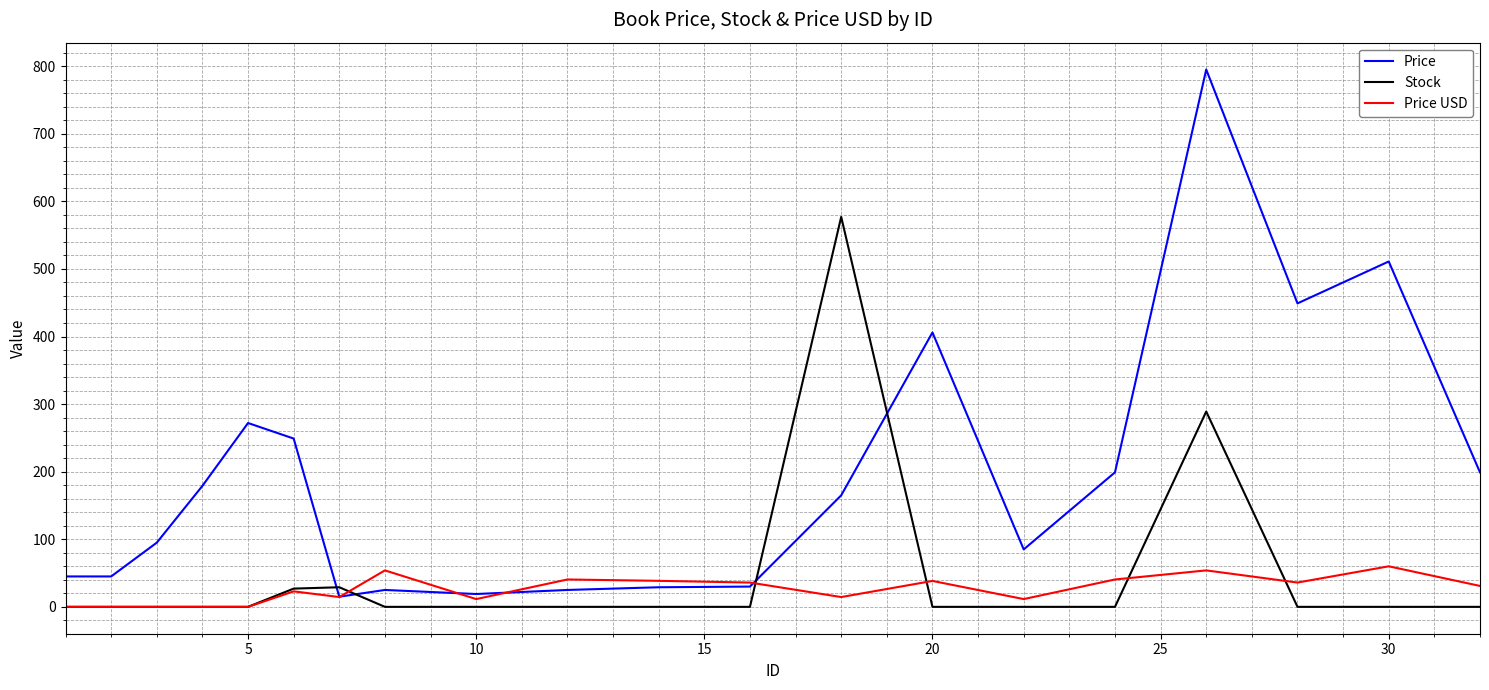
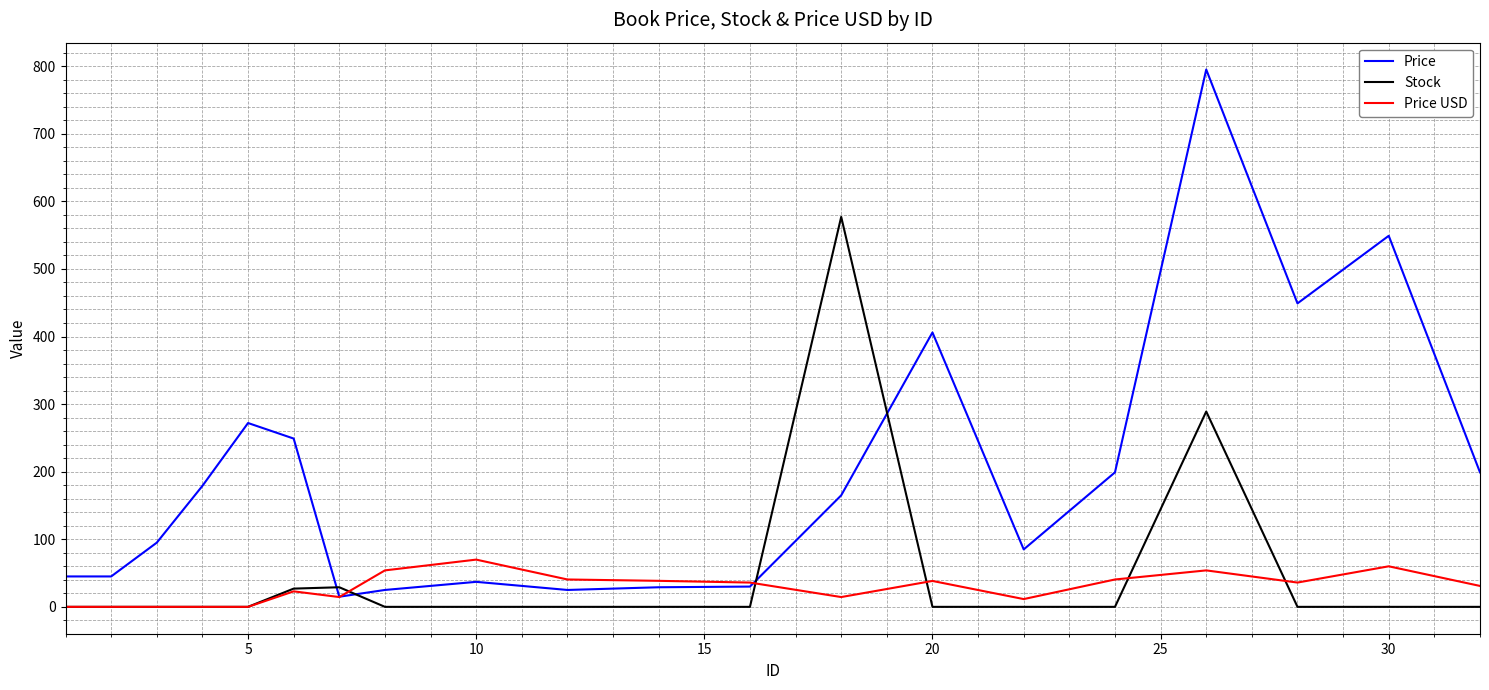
Price, 10: 20 -> 40
Price USD, 10: 10 -> 70
Price, 30: 510 -> 550
